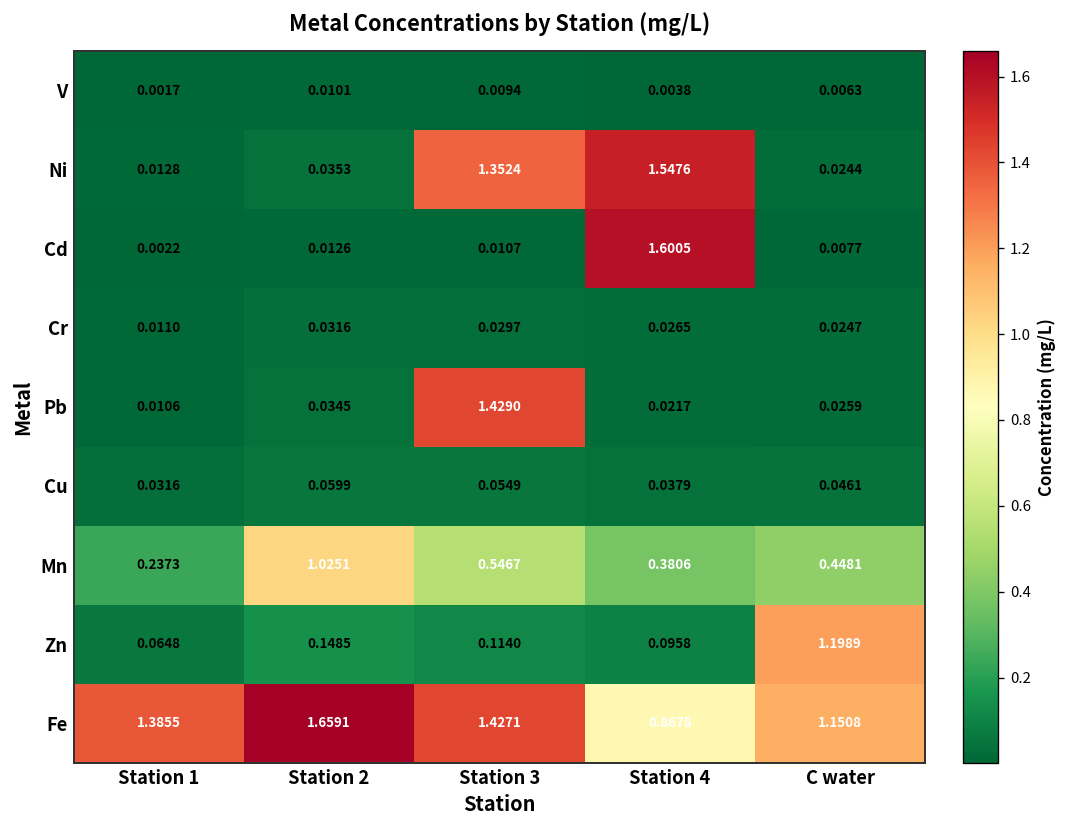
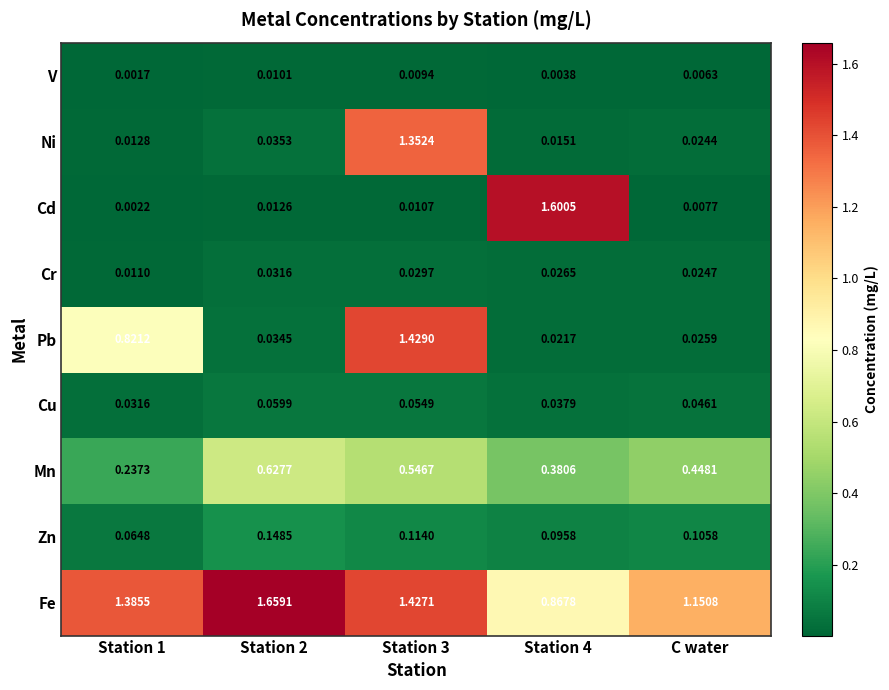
Ni, Station 4: 1.5476 -> 0.0151
Pb, Station 1: 0.0106 -> 0.8212
Mn, Station 2: 1.0251 -> 0.6277
Zn, C water: 1.1989 -> 0.1058
